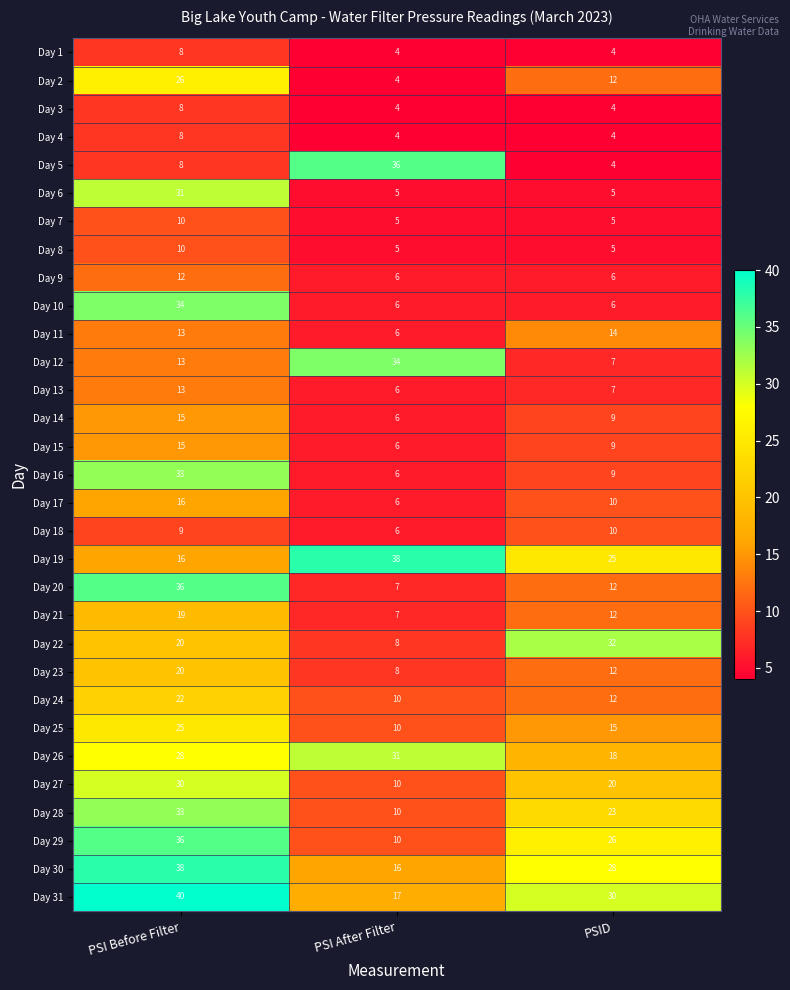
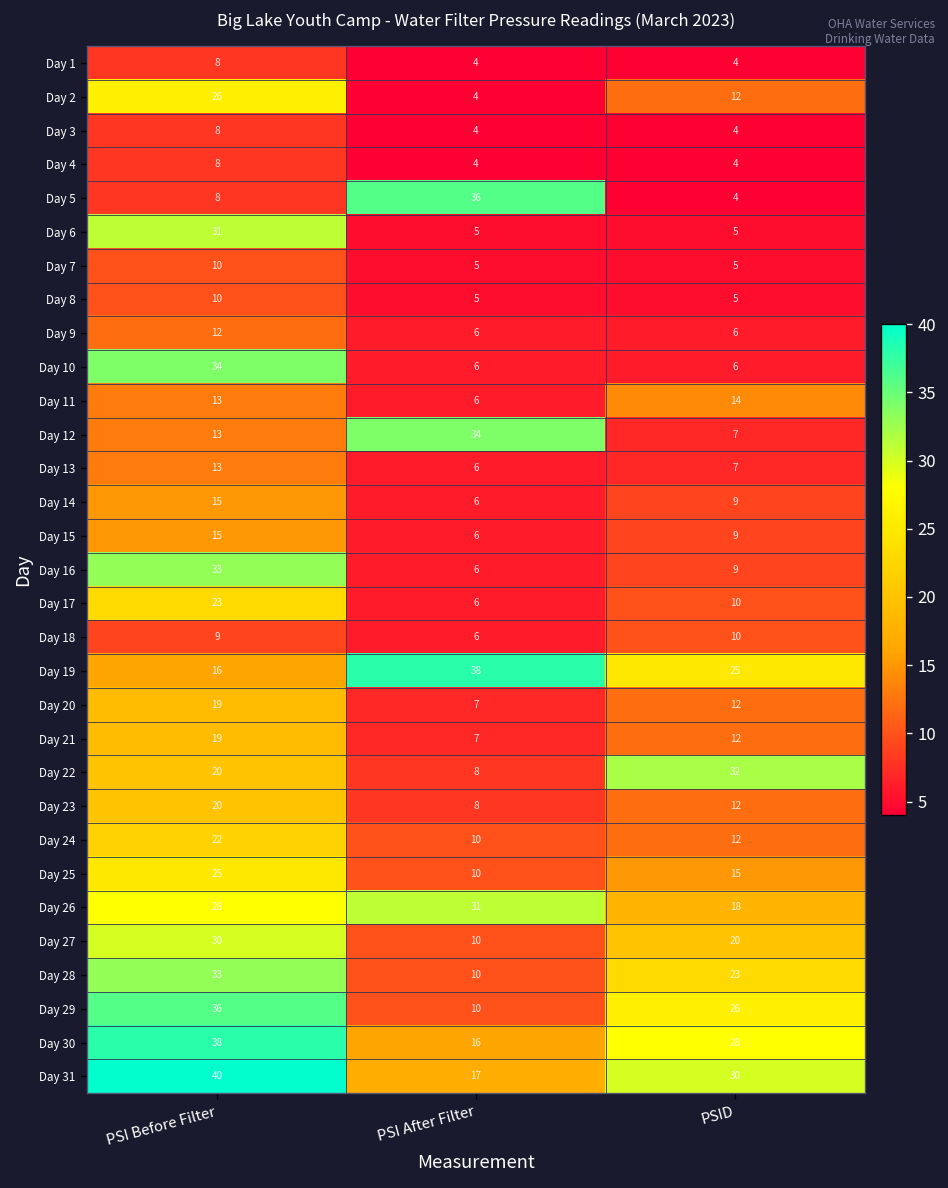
Day 17, PSI Before Filter: 16 -> 23
Day 20, PSI Before Filter: 36 -> 19
